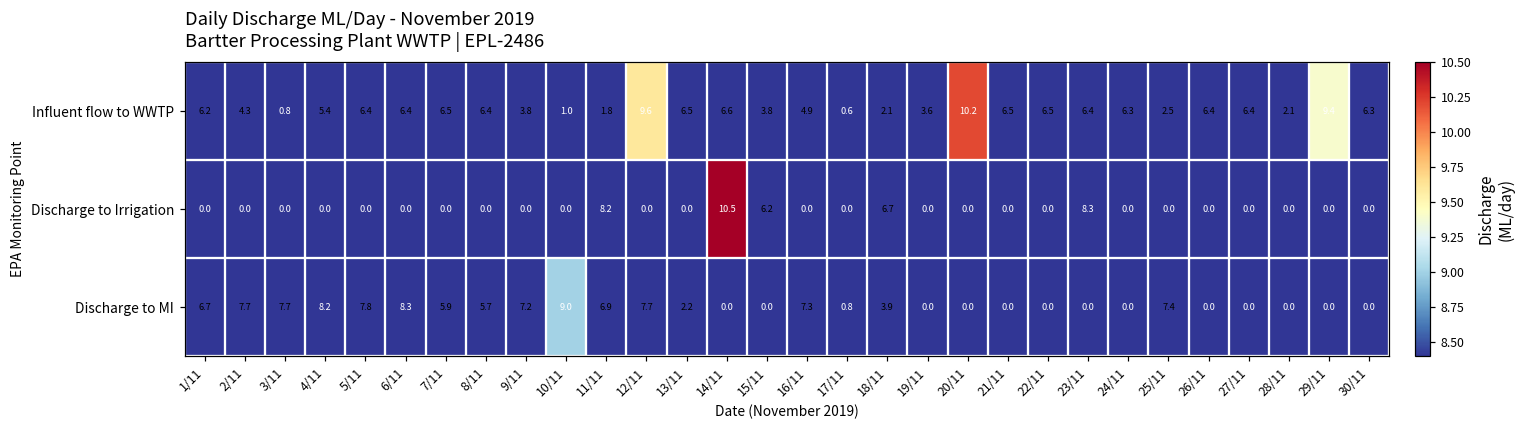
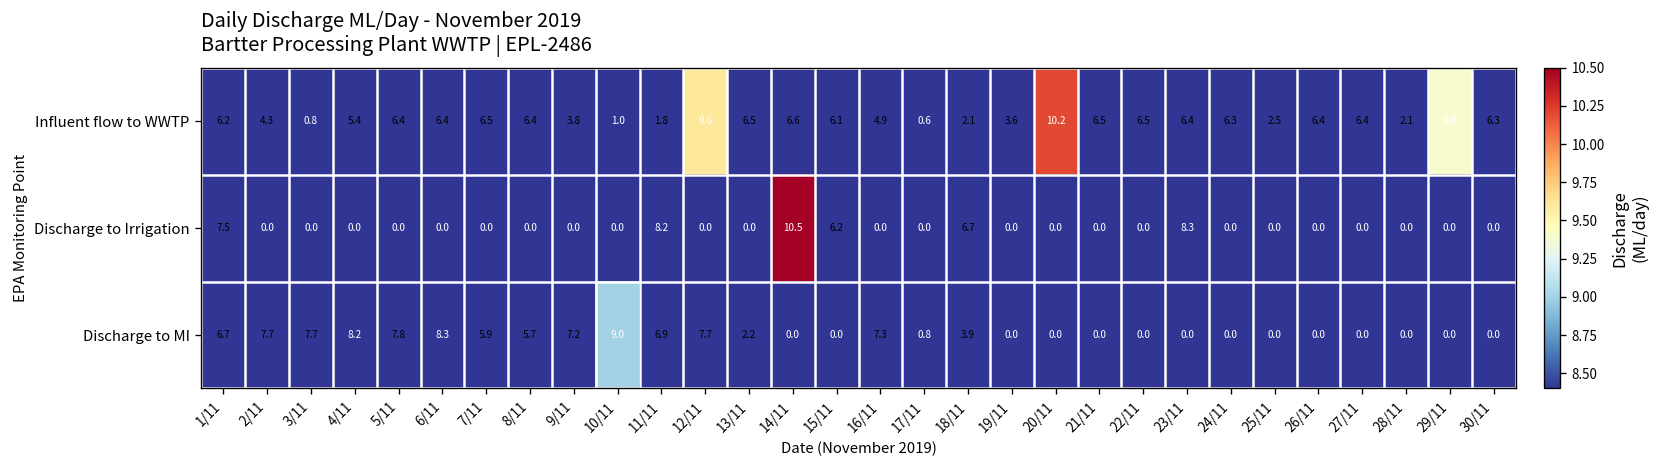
Influent flow to WWTP, 15/11: 3.8 -> 6.1
Discharge to Irrigation, 1/11: 0.0 -> 7.5
Discharge to MI, 25/11: 7.4 -> 0.0
